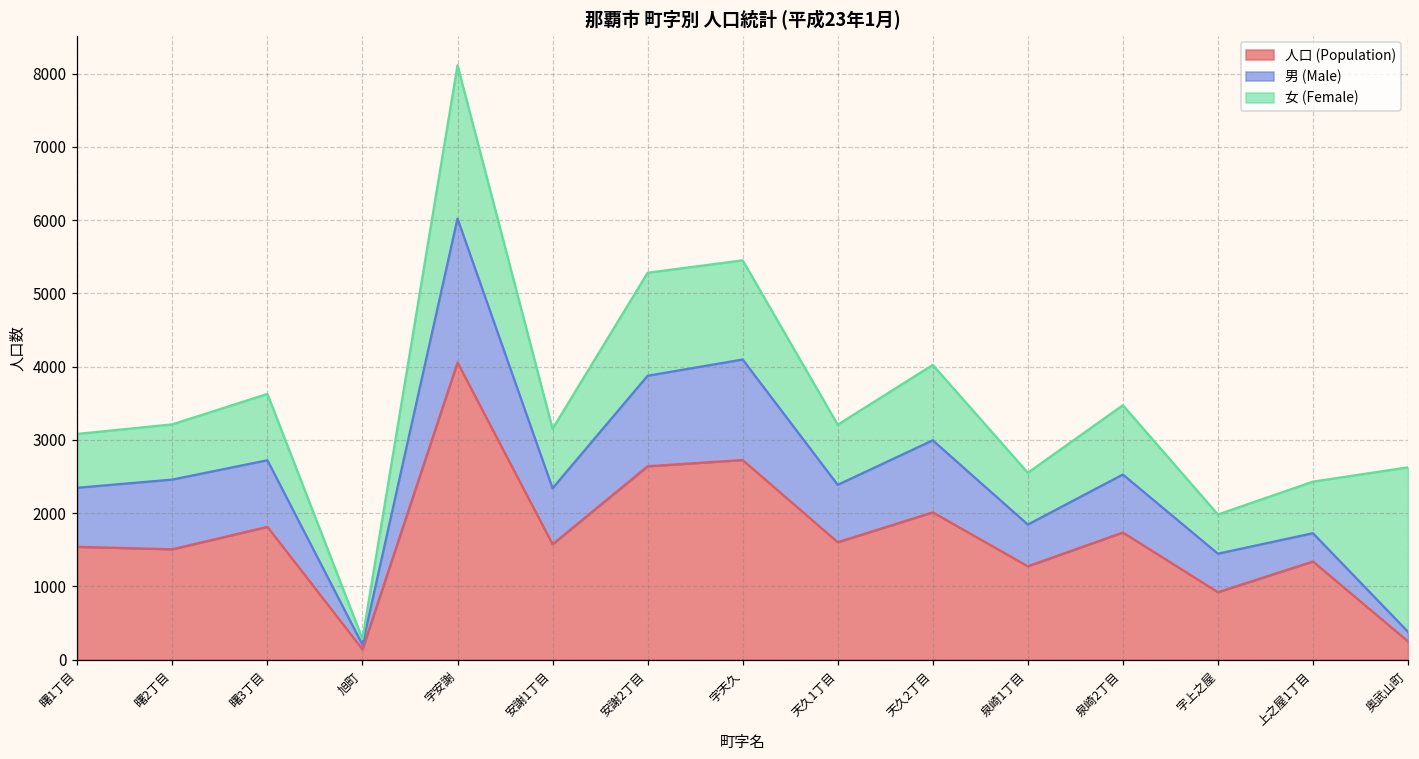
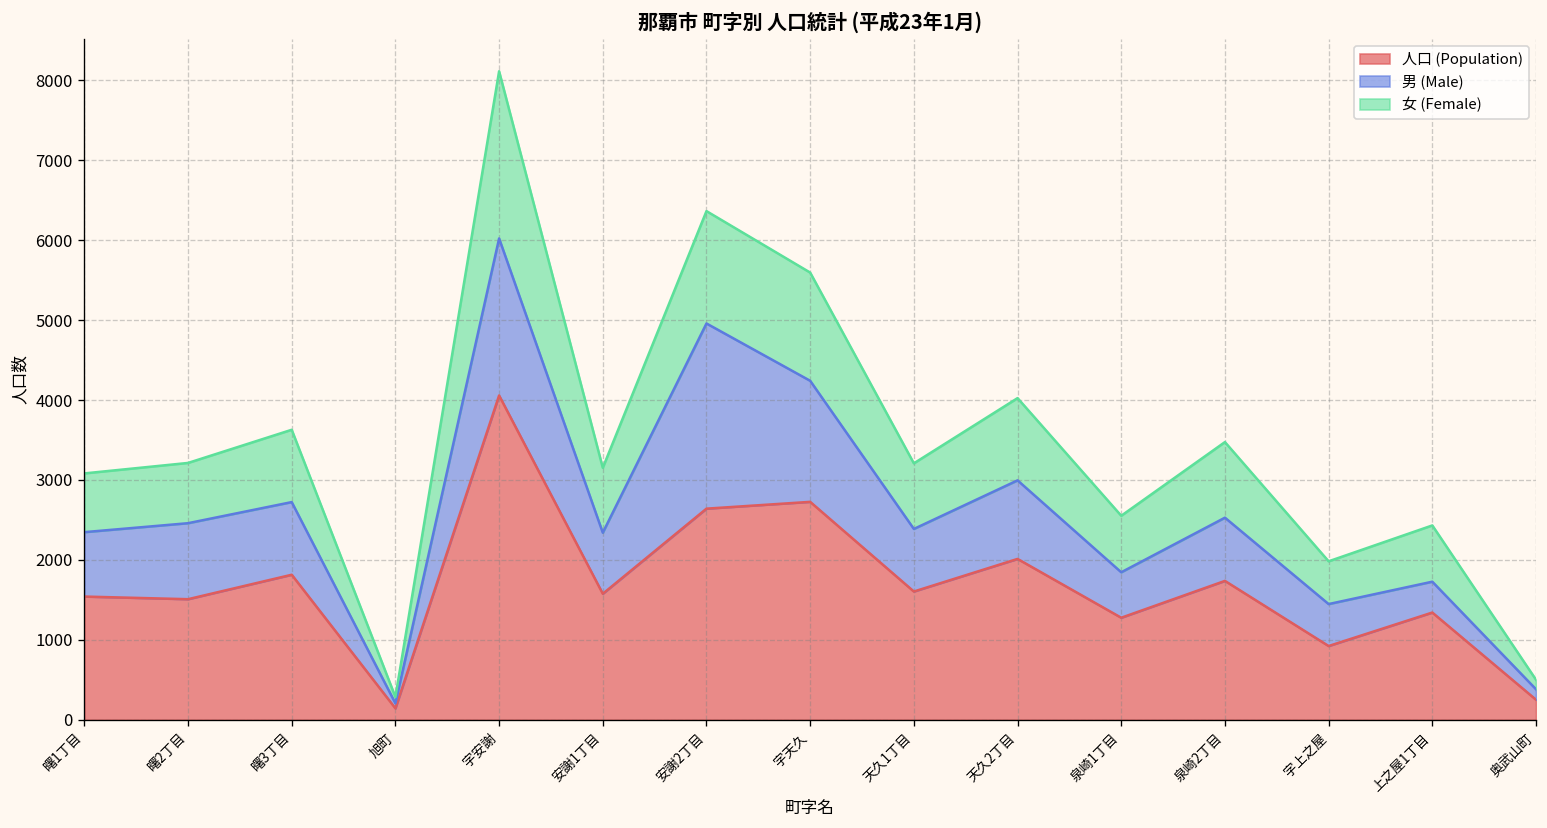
男 (Male), 安謝2丁目: 1200 -> 2300
男 (Male), 字天久: 1400 -> 1500
女 (Female), 奥武山町: 2200 -> 100
